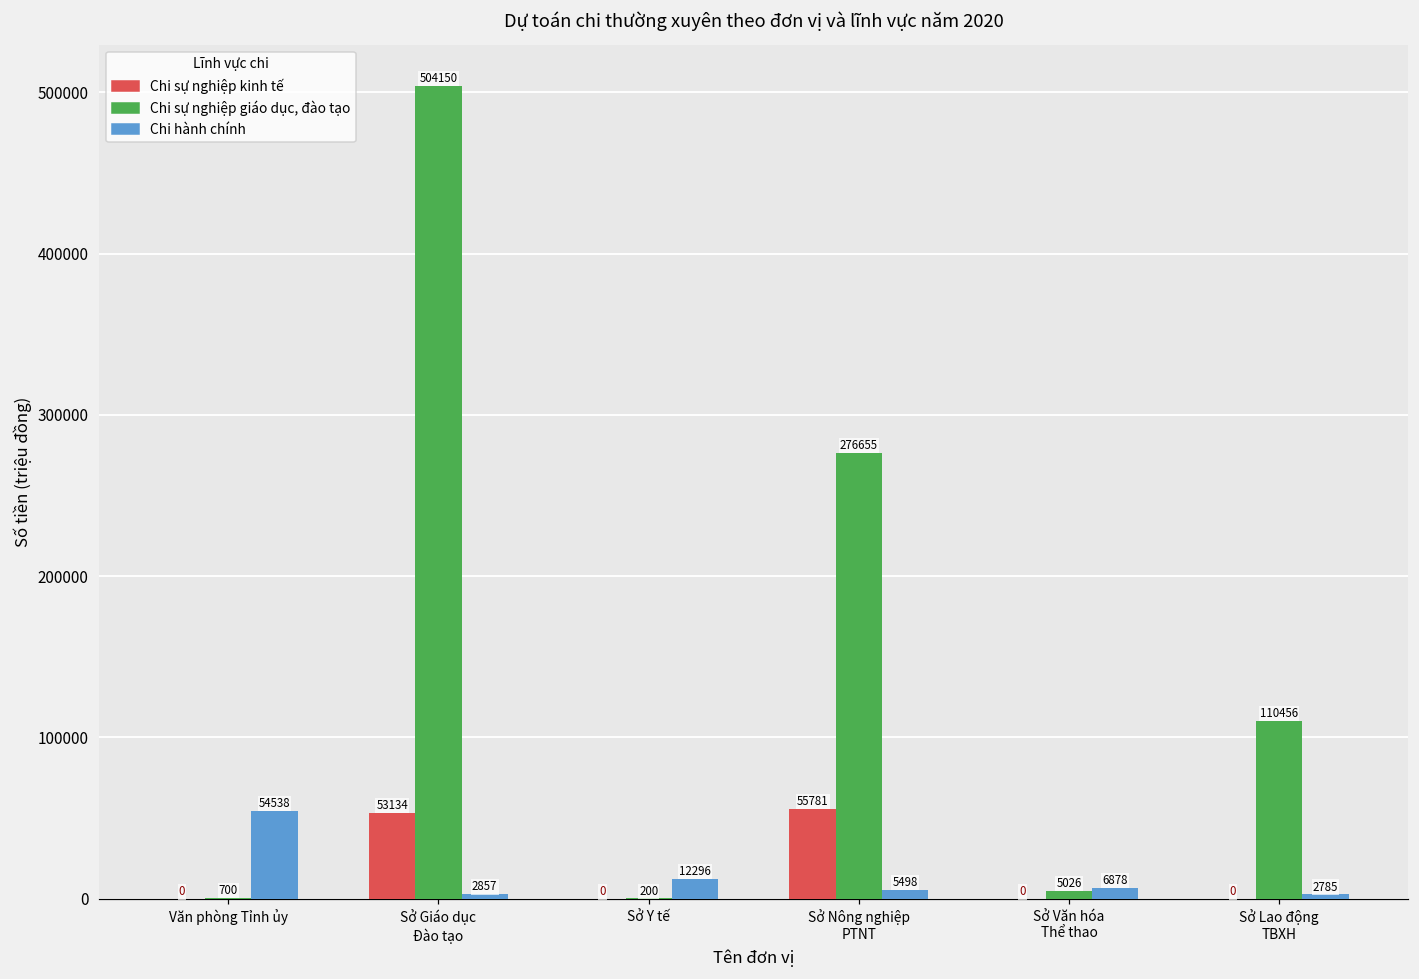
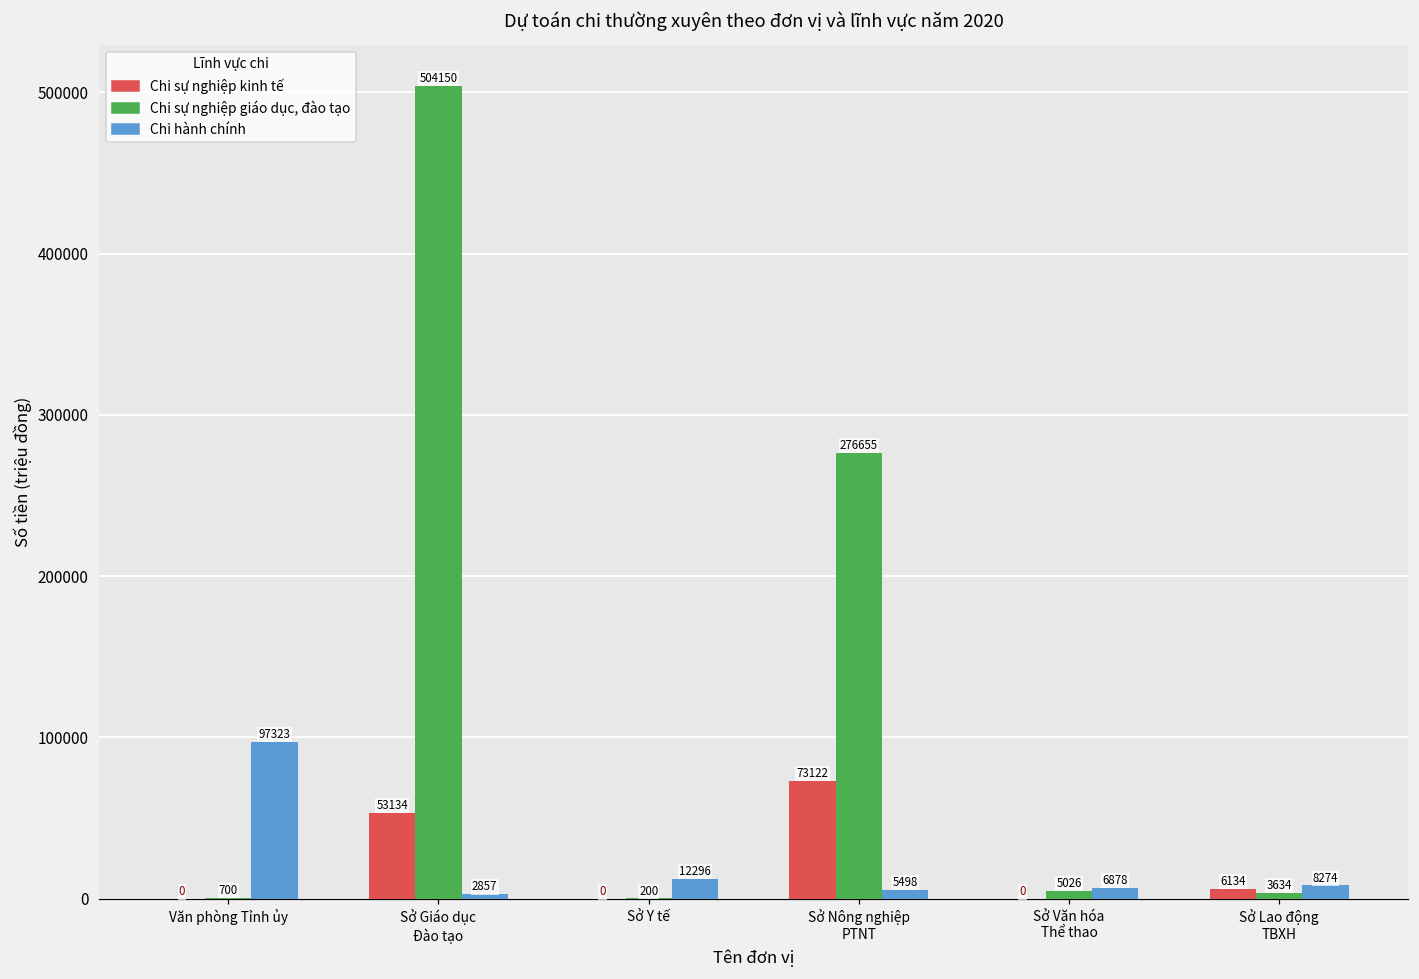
Chi hành chính, Văn phòng Tỉnh ủy: 54538 -> 97323
Chi sự nghiệp kinh tế, Sở Nông nghiệp PTNT: 55781 -> 73122
Chi sự nghiệp kinh tế, Sở Lao động TBXH: 0 -> 6134
Chi sự nghiệp giáo dục, đào tạo, Sở Lao động TBXH: 110456 -> 3634
Chi hành chính, Sở Lao động TBXH: 2785 -> 8274
